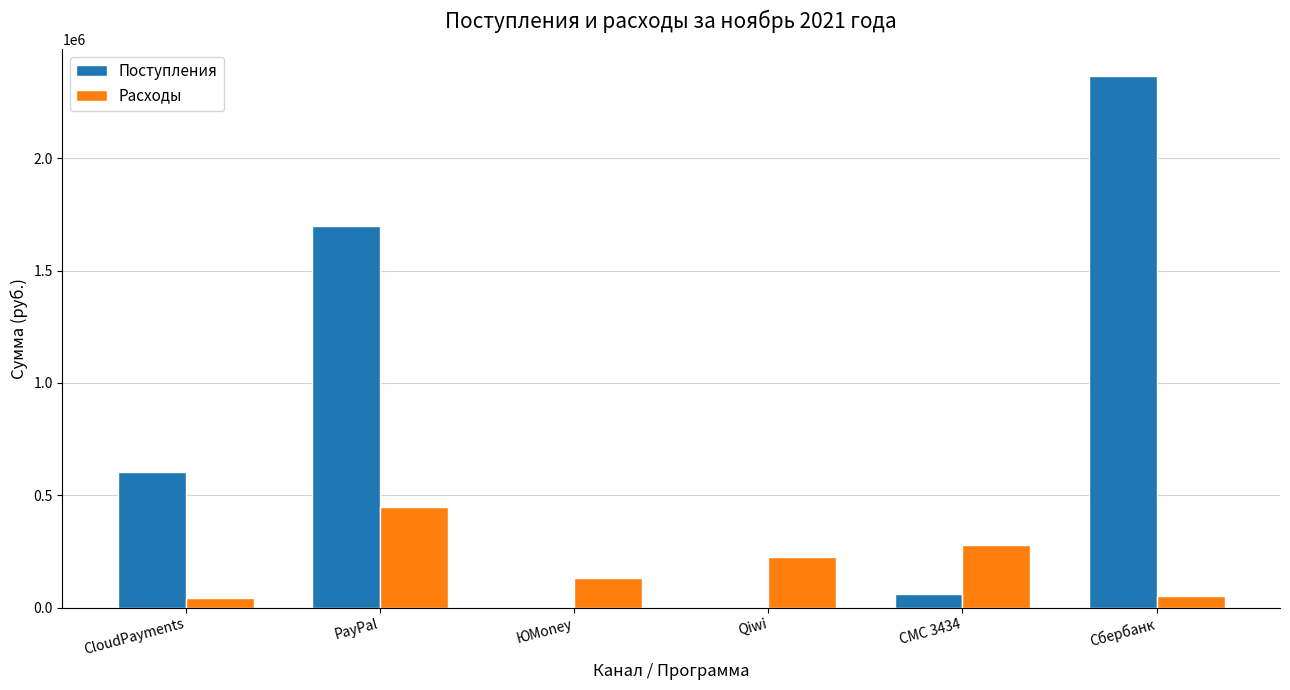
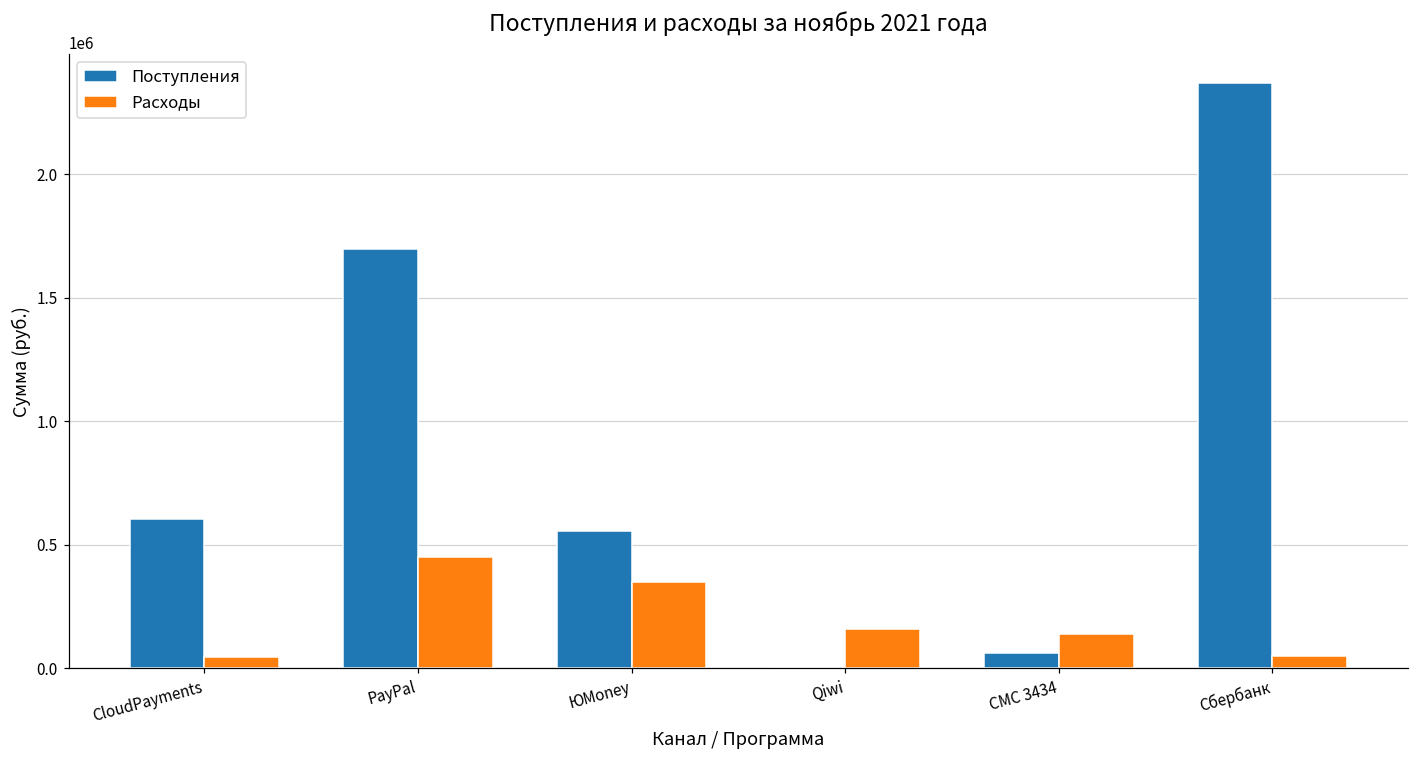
Поступления, ЮMoney: 0 -> 560000
Расходы, ЮMoney: 130000 -> 350000
Расходы, Qiwi: 220000 -> 160000
Расходы, СМС 3434: 280000 -> 140000
